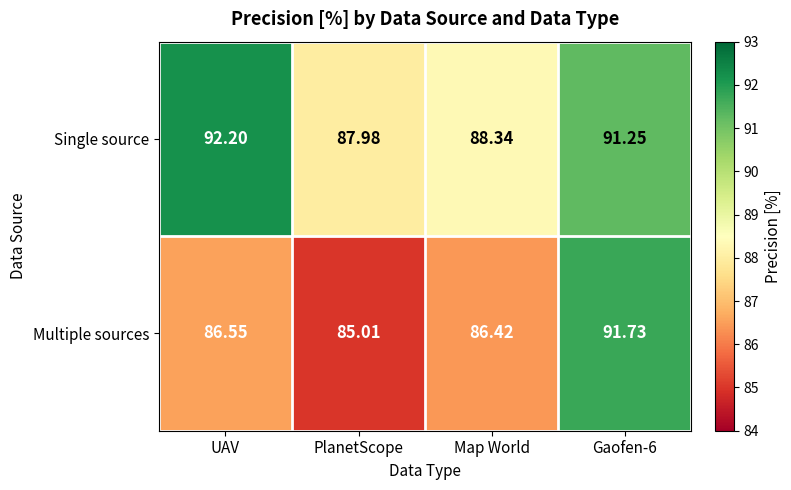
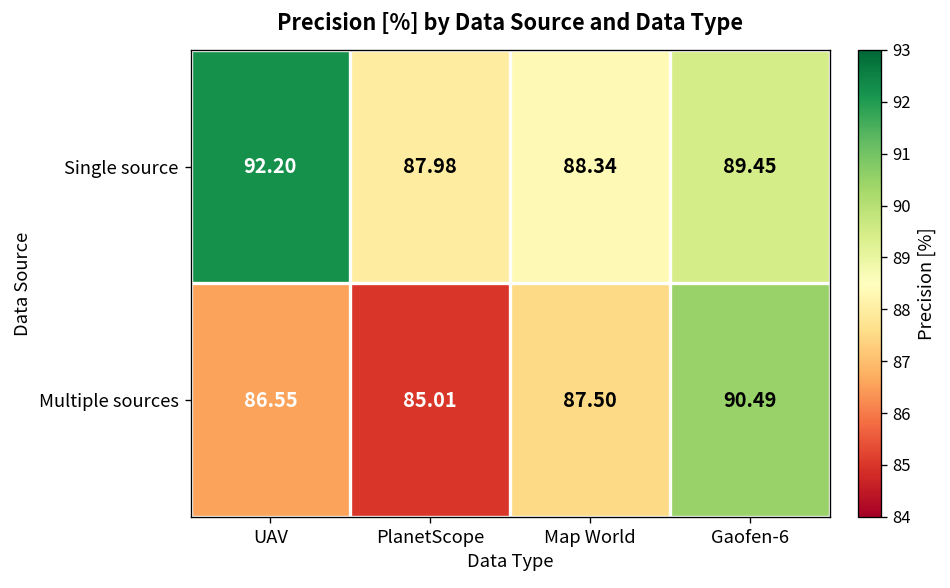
Single source, Gaofen-6: 91.25 -> 89.45
Multiple sources, Map World: 86.42 -> 87.50
Multiple sources, Gaofen-6: 91.73 -> 90.49
